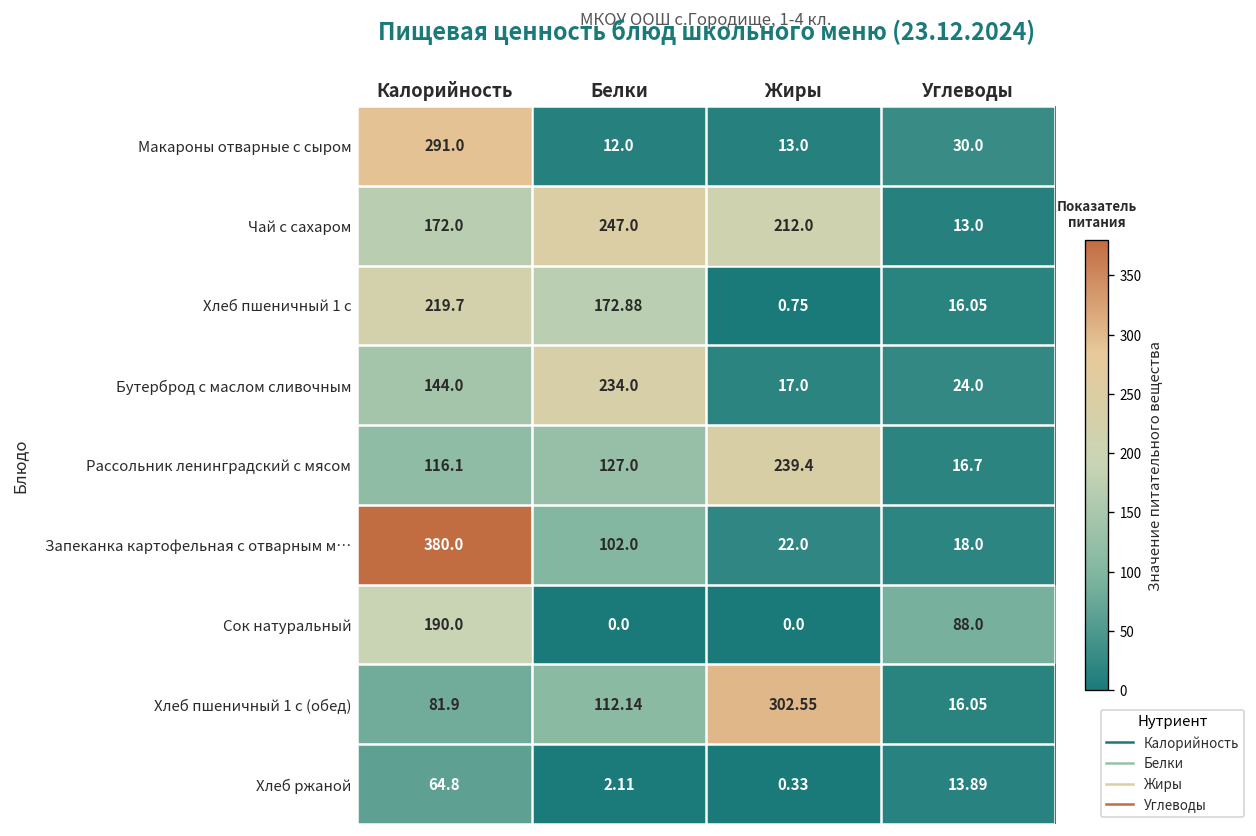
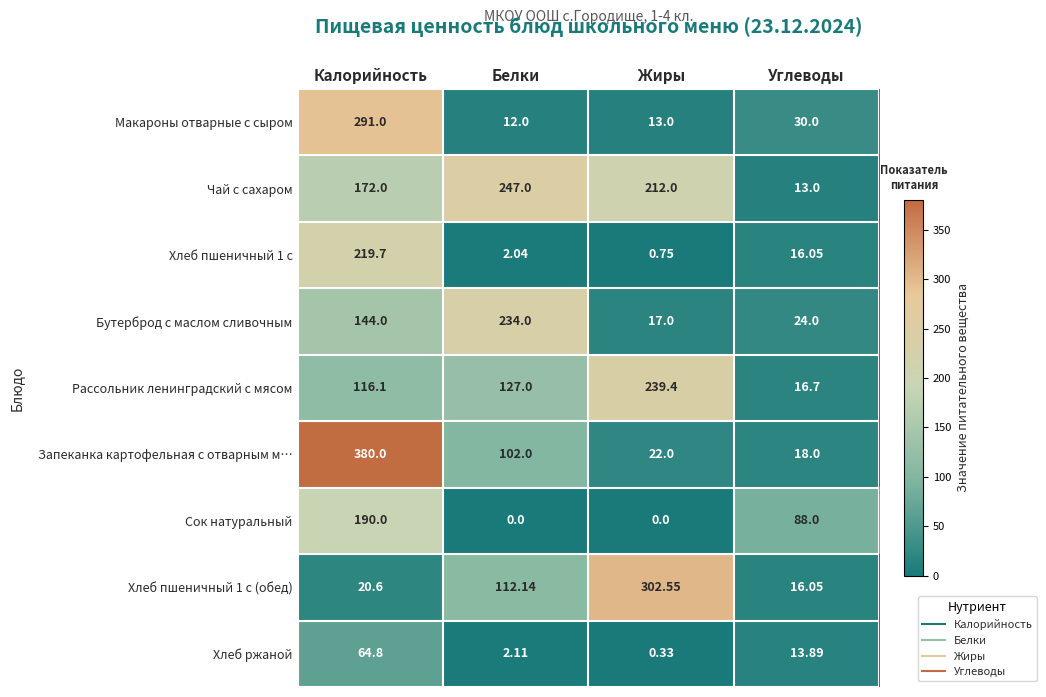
Хлеб пшеничный 1 с, Белки: 172.88 -> 2.04
Хлеб пшеничный 1 с (обед), Калорийность: 81.9 -> 20.6
